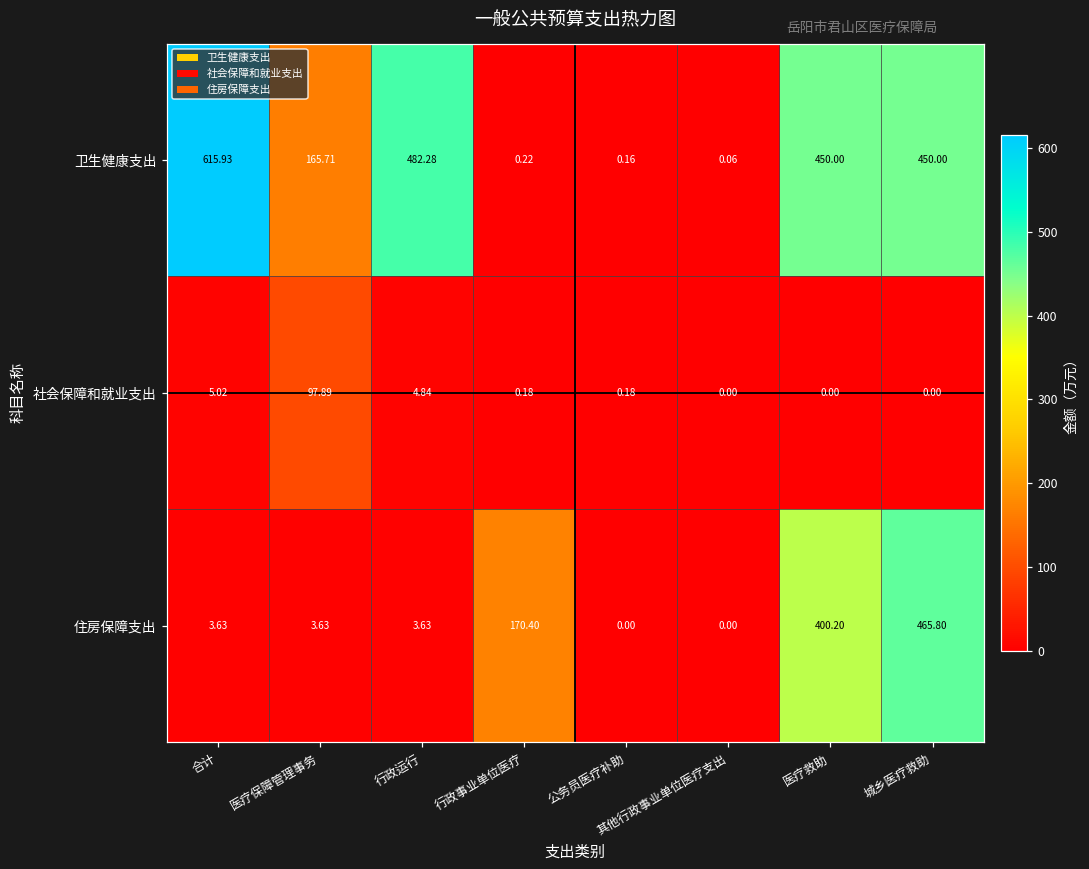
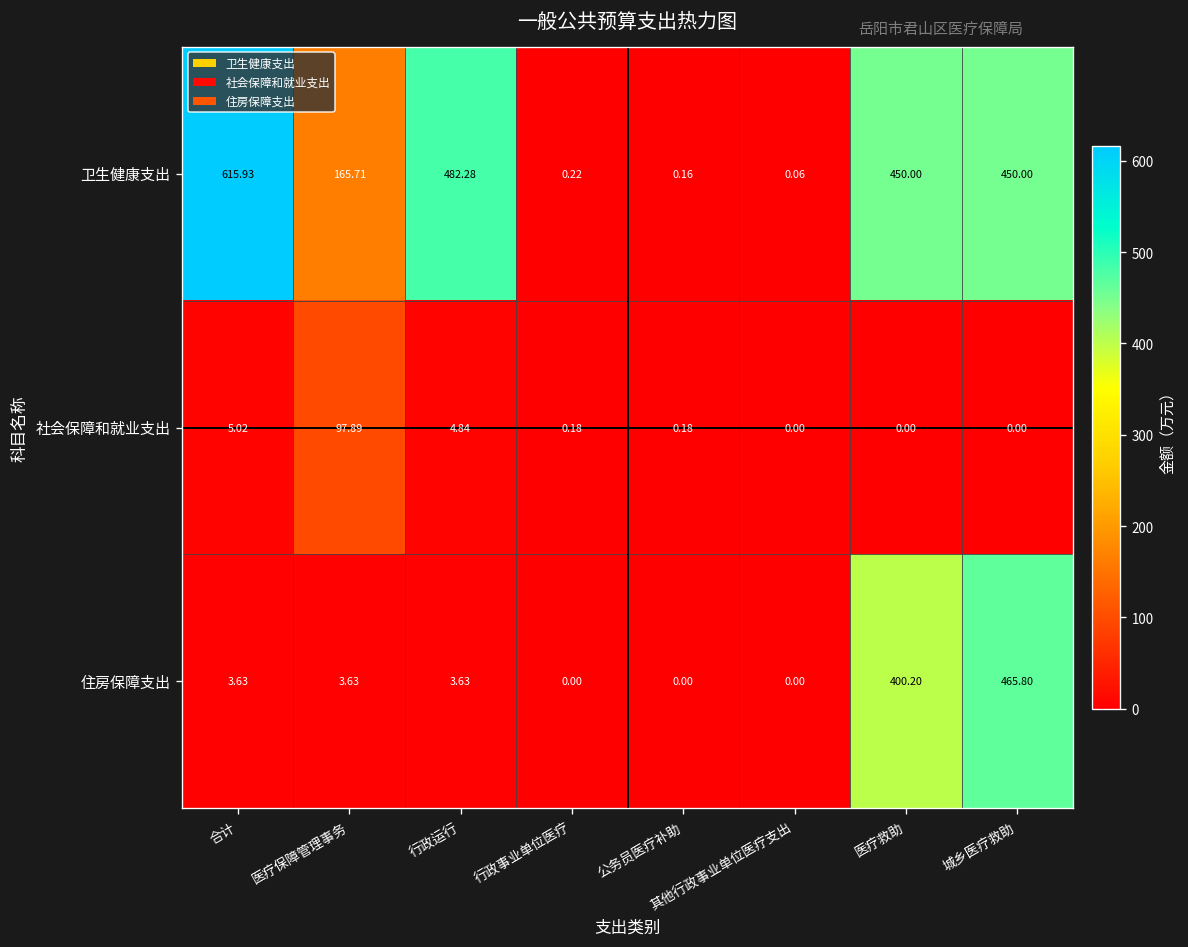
住房保障支出, 行政事业单位医疗: 170.40 -> 0.00
